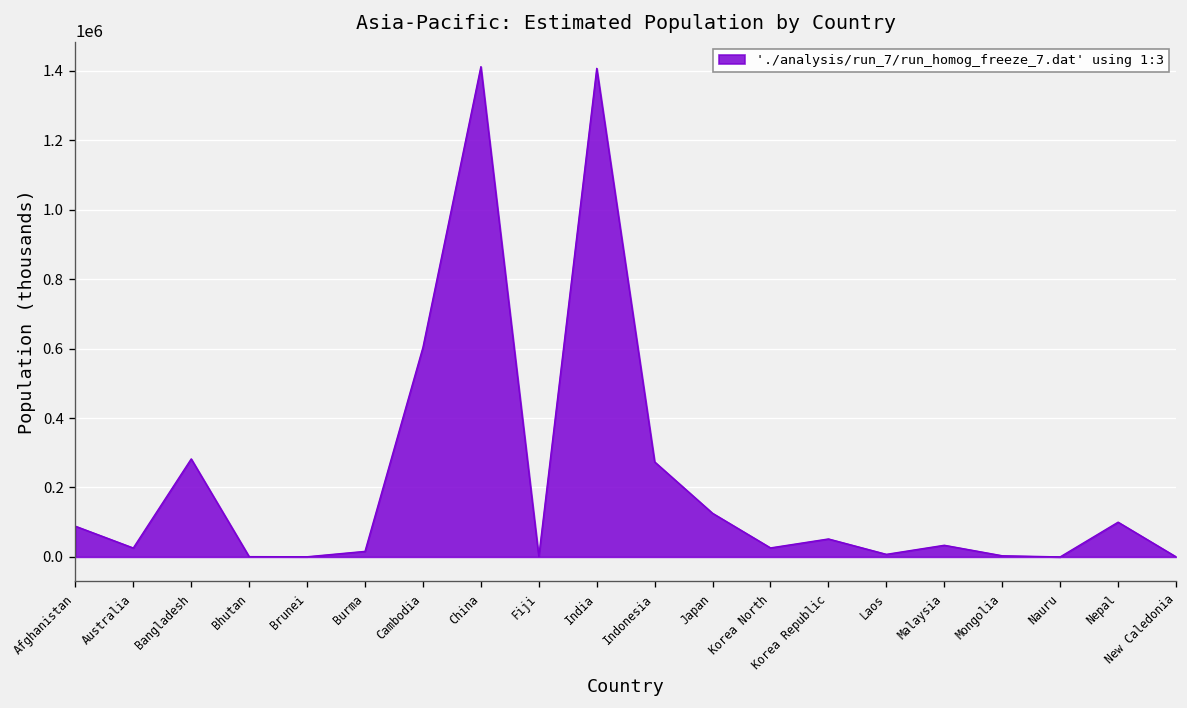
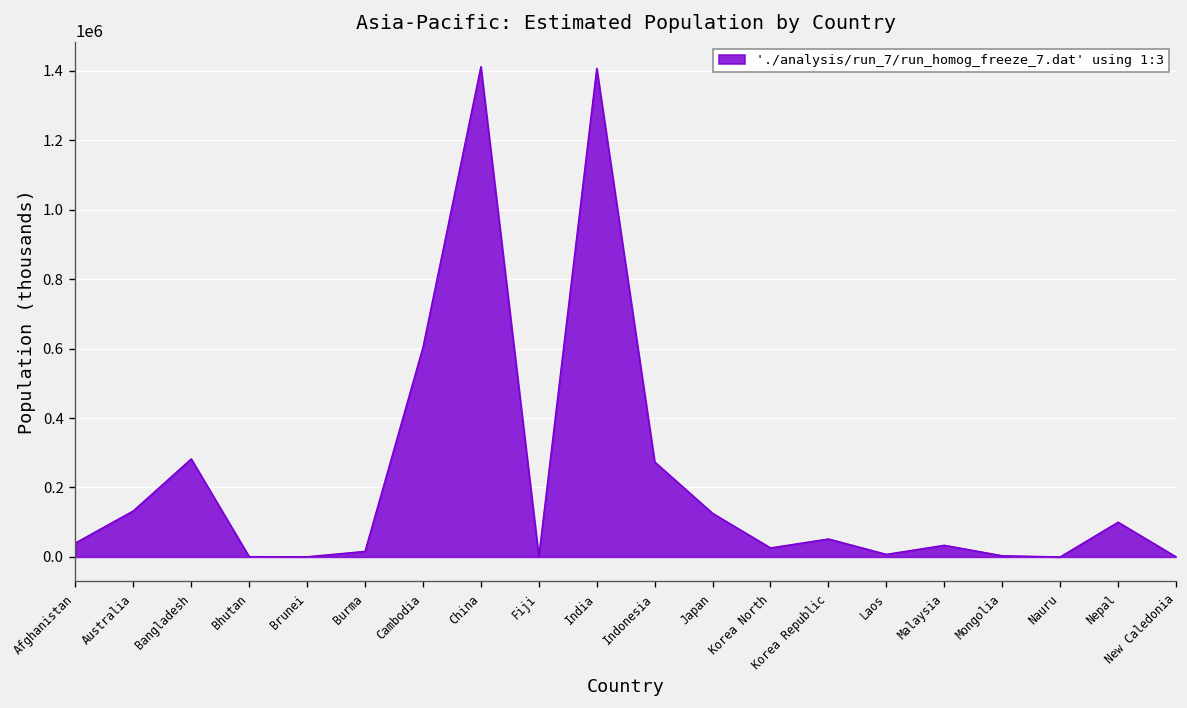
Afghanistan: 90000 -> 40000
Australia: 30000 -> 130000
